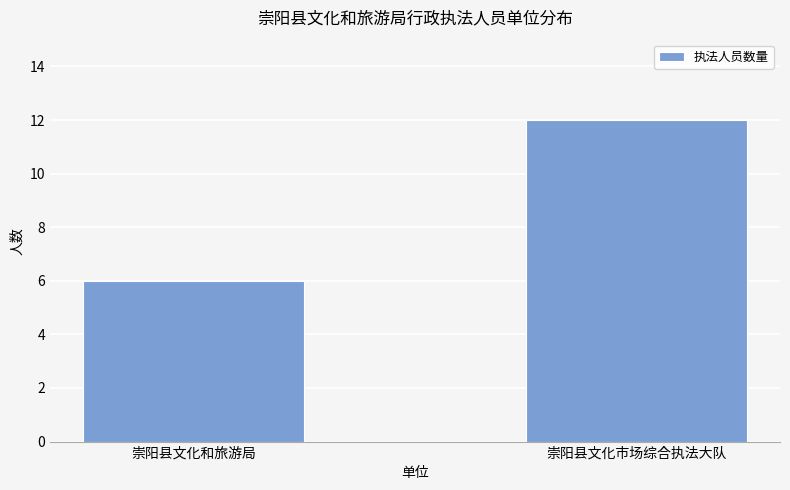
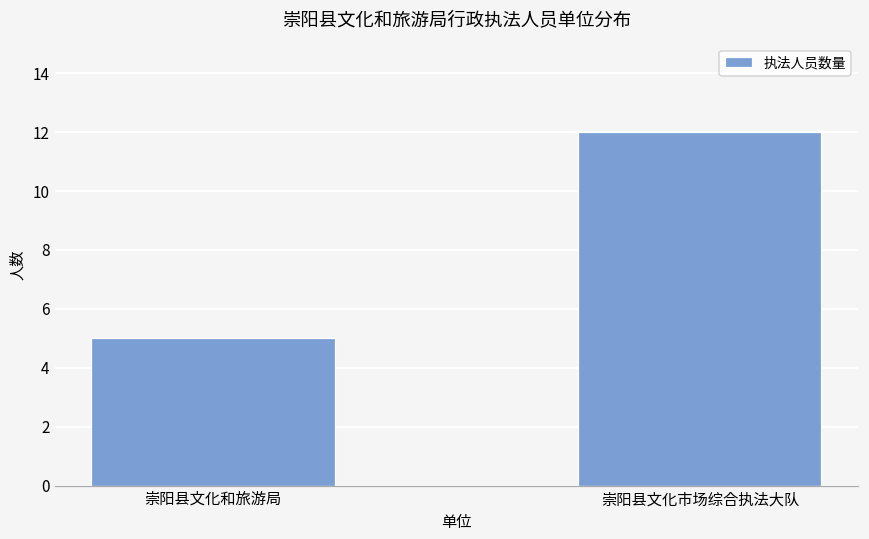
崇阳县文化和旅游局: 6 -> 5
